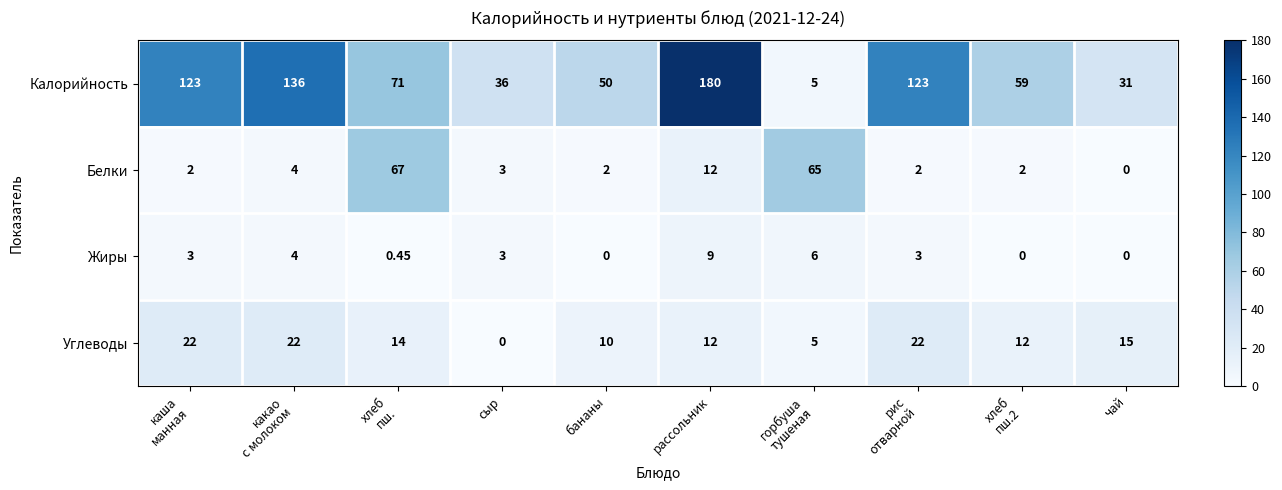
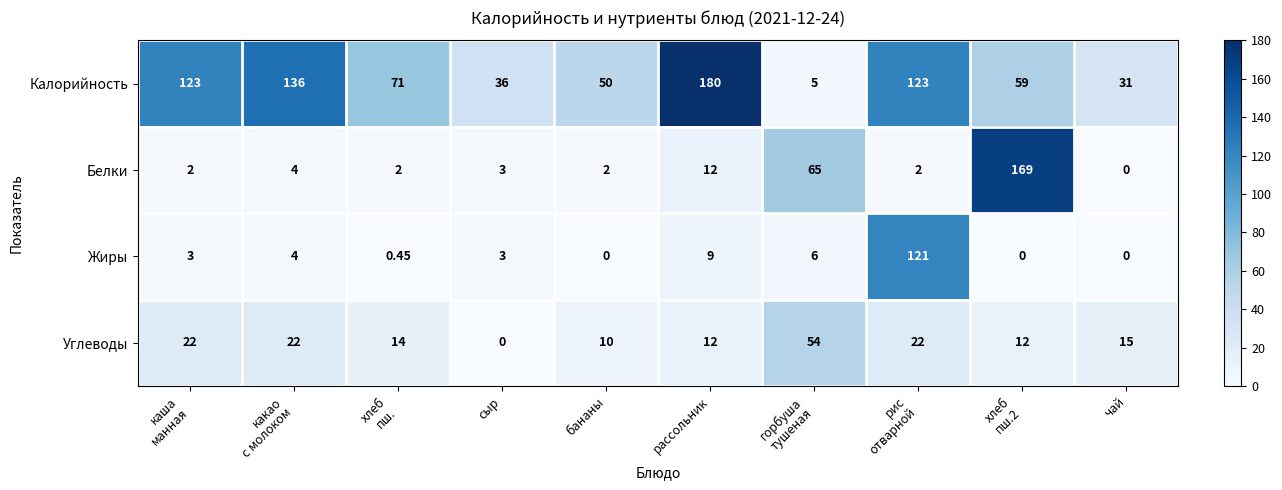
Белки, хлеб пш.: 67 -> 2
Белки, хлеб пш.2: 2 -> 169
Жиры, рис отварной: 3 -> 121
Углеводы, горбуша тушеная: 5 -> 54
